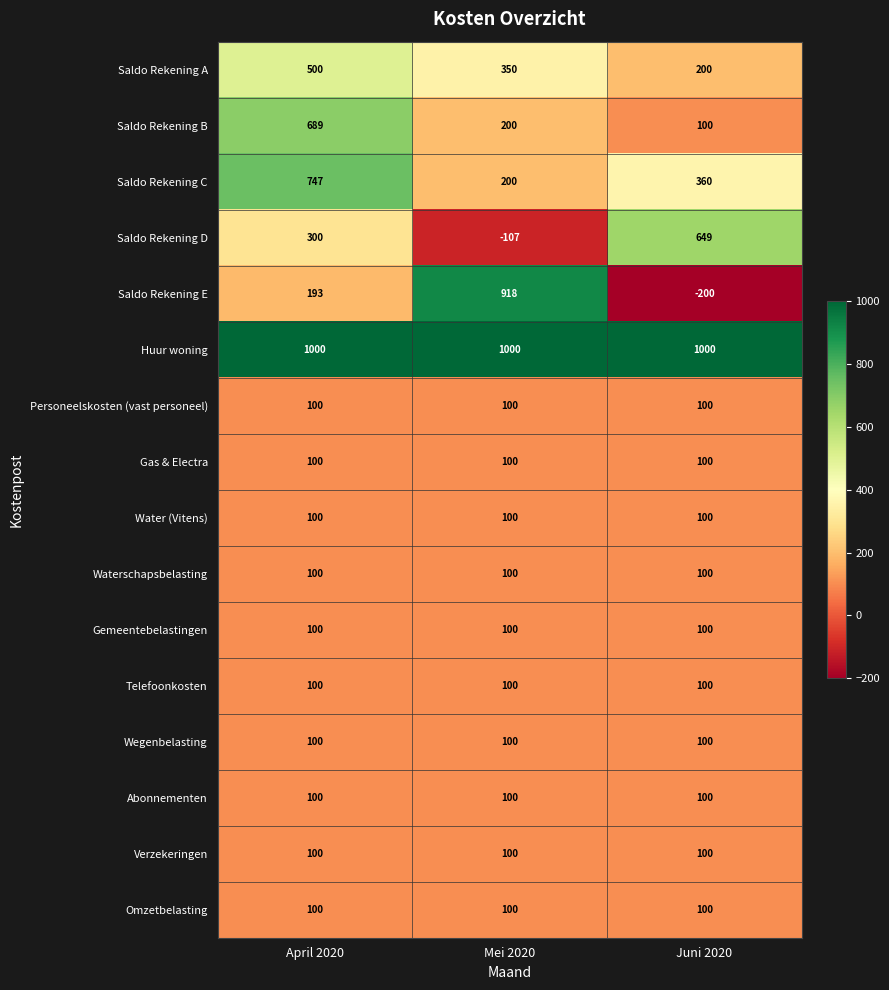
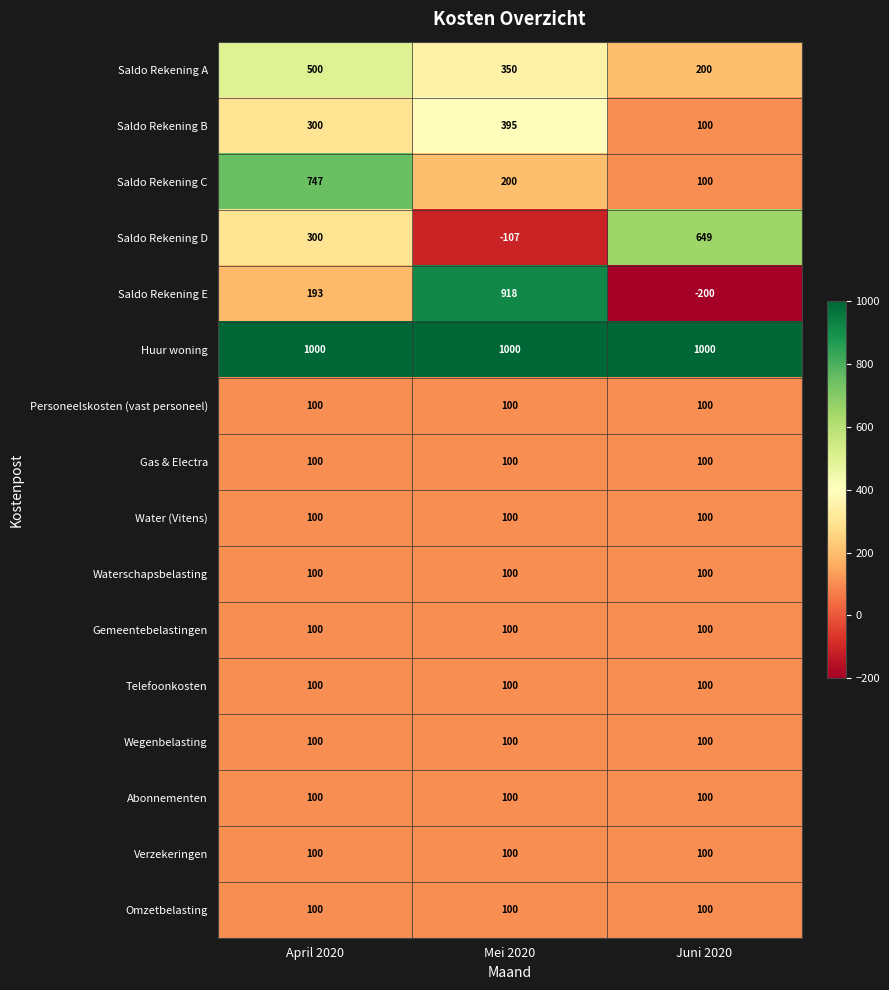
Saldo Rekening B, April 2020: 689 -> 300
Saldo Rekening B, Mei 2020: 200 -> 395
Saldo Rekening C, Juni 2020: 360 -> 100
